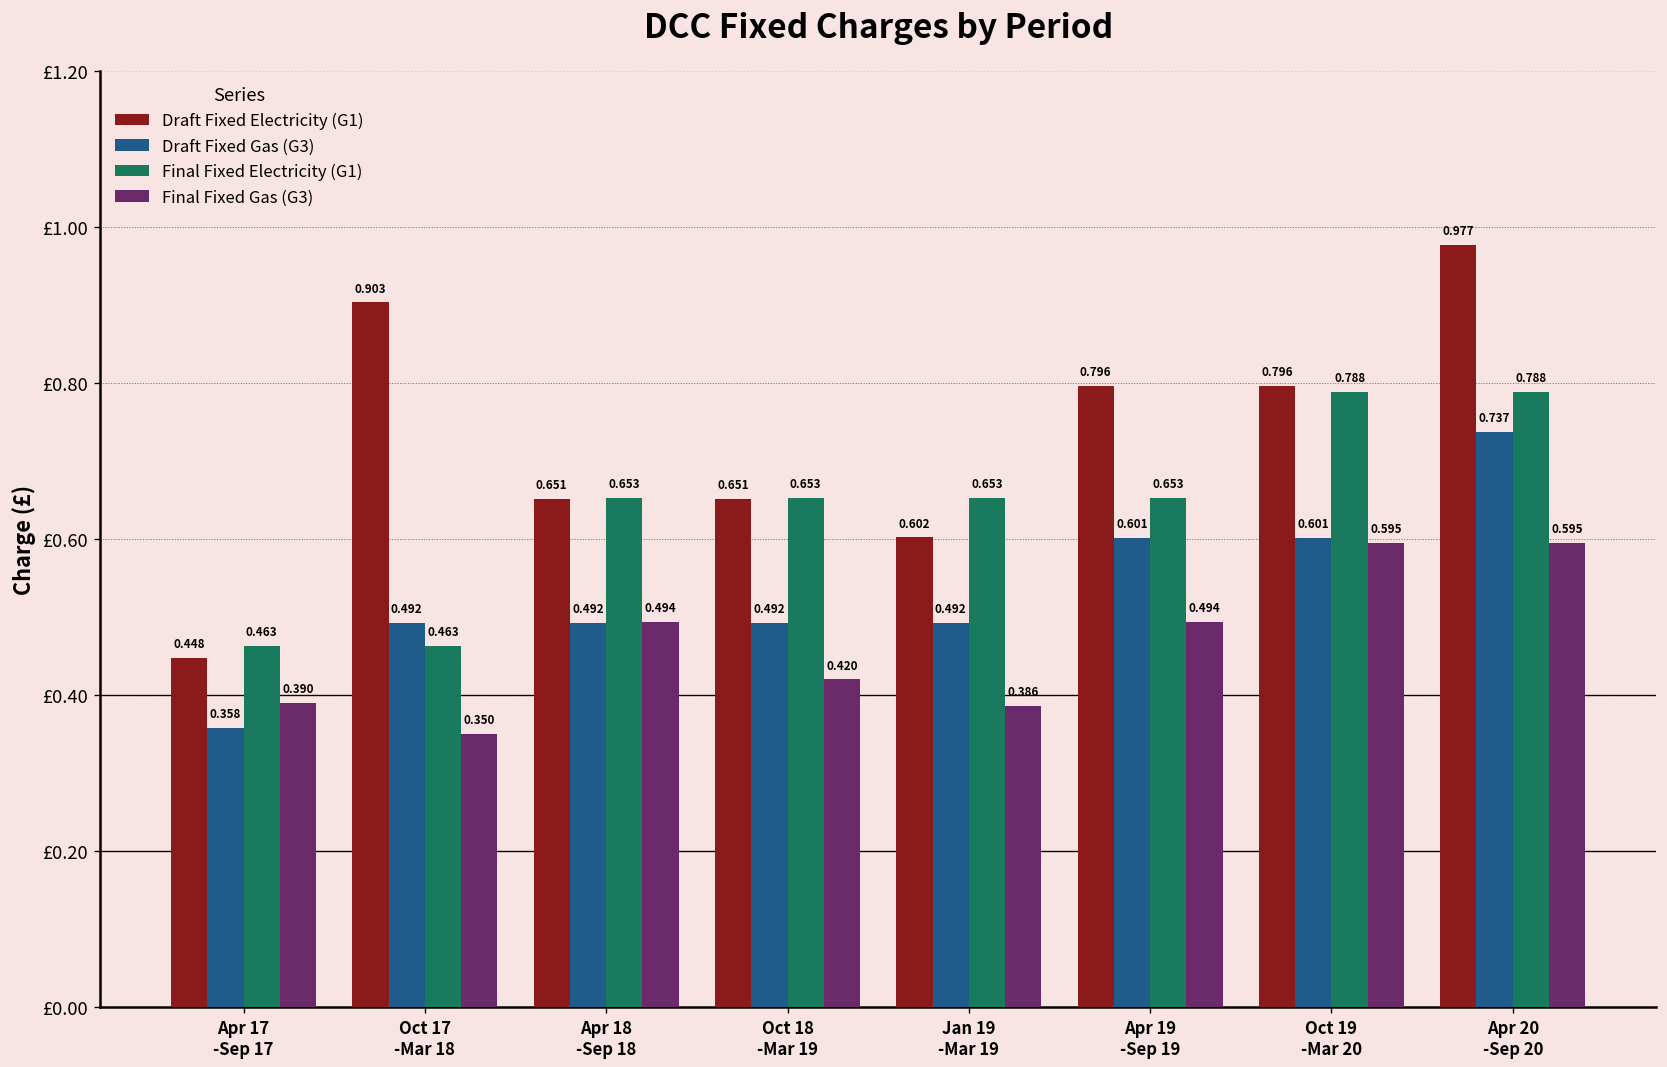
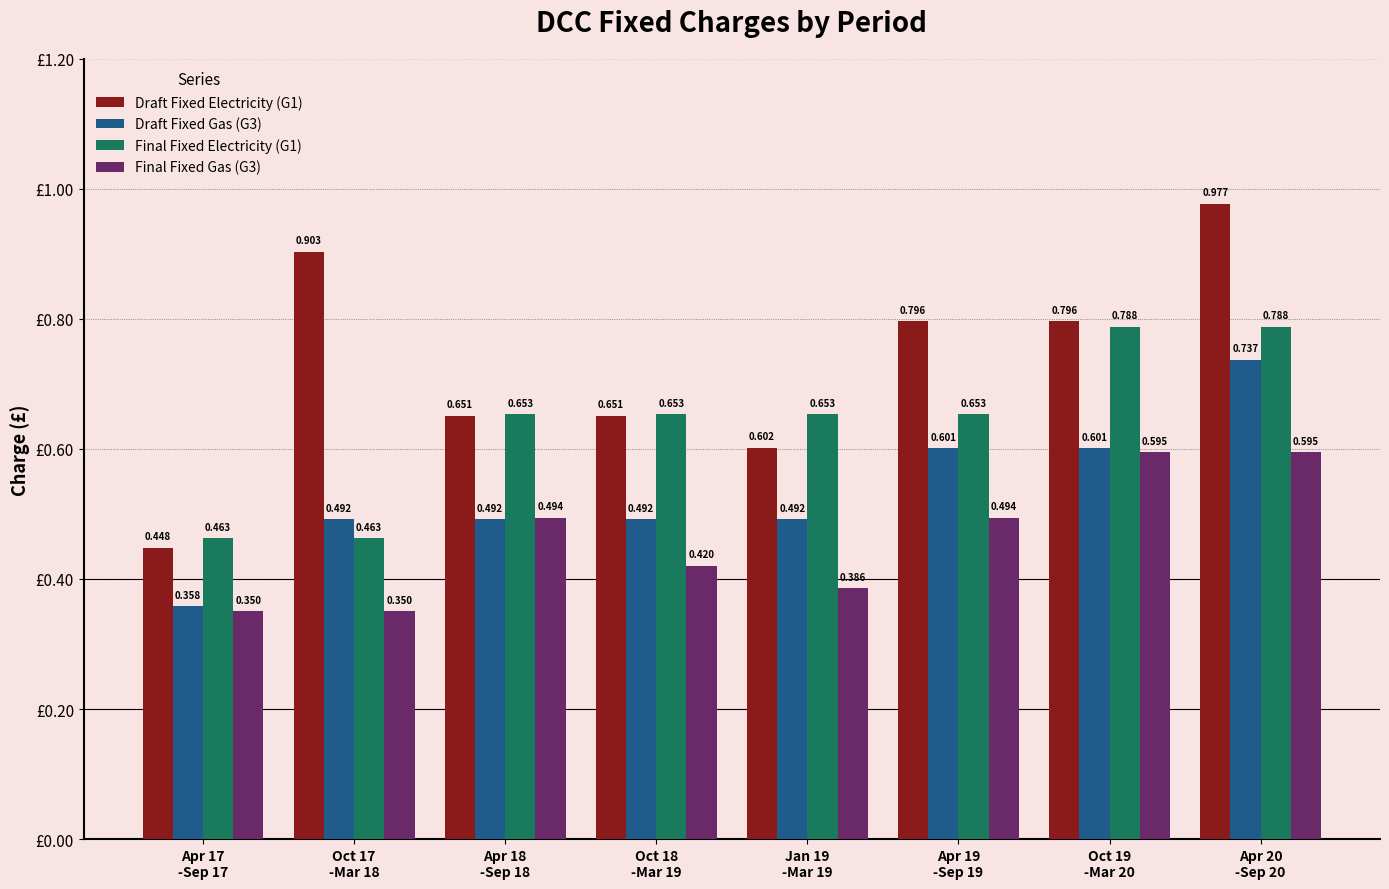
Final Fixed Gas (G3), Apr 17 -Sep 17: 0.390 -> 0.350
